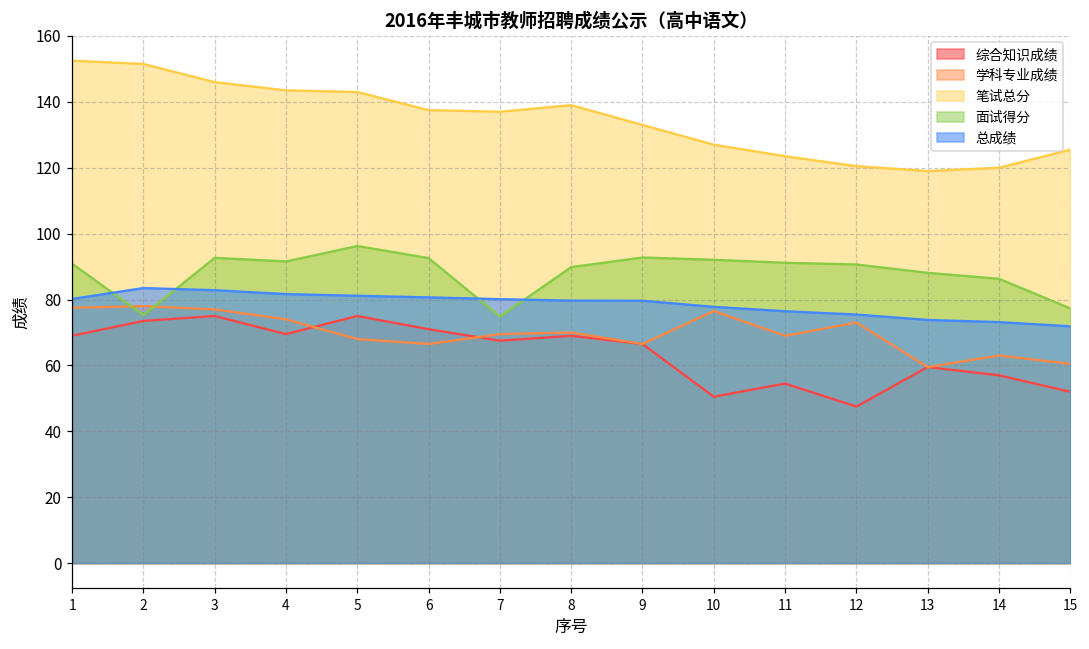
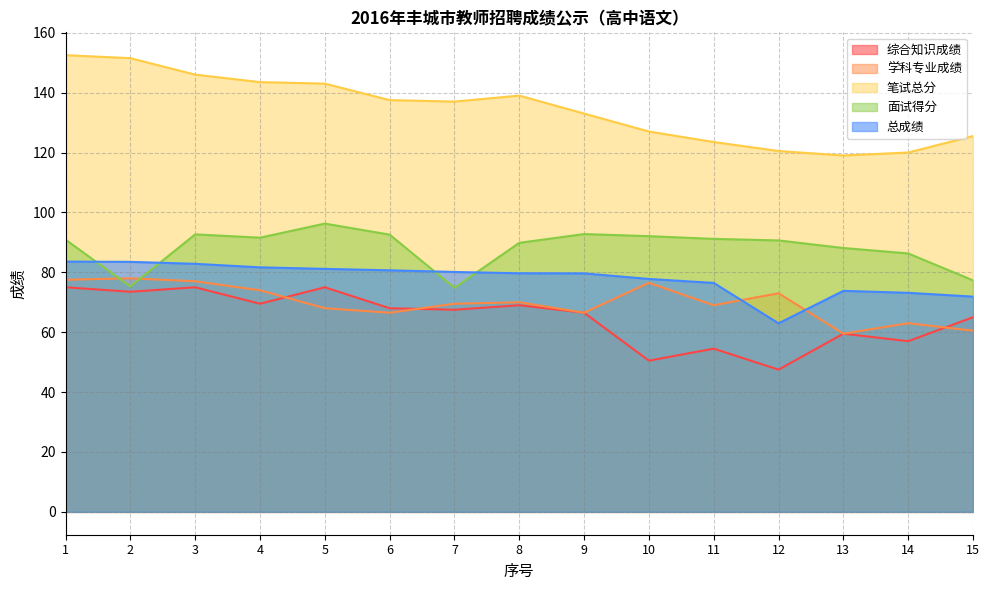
综合知识成绩, 1: 69 -> 75
总成绩, 1: 80 -> 84
综合知识成绩, 6: 71 -> 68
总成绩, 12: 75 -> 63
综合知识成绩, 15: 52 -> 65
